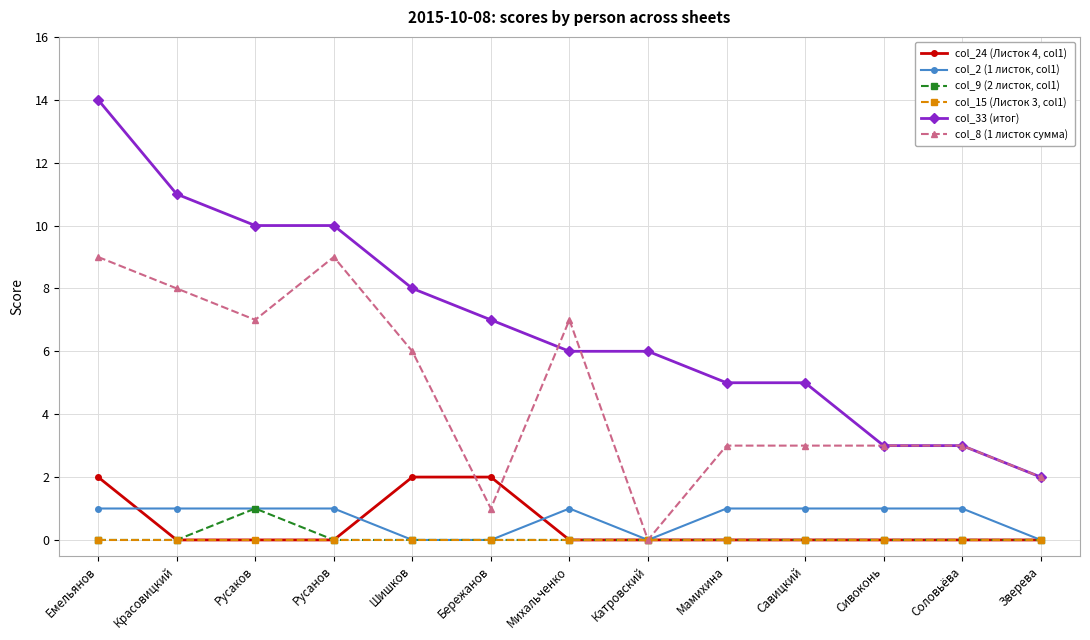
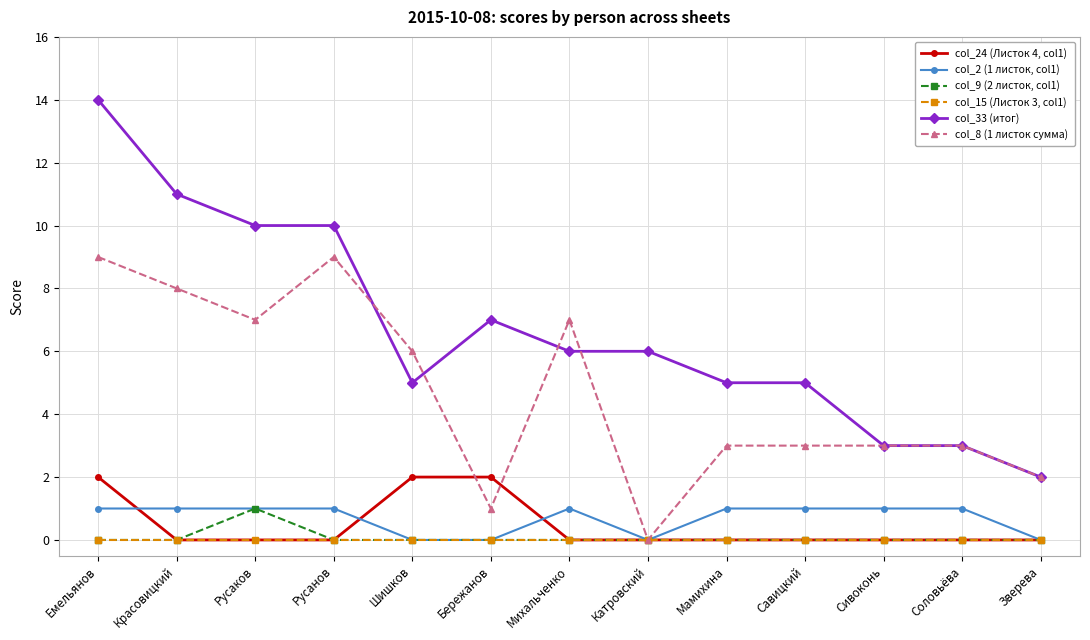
col_33 (итог), Шишков: 8 -> 5
